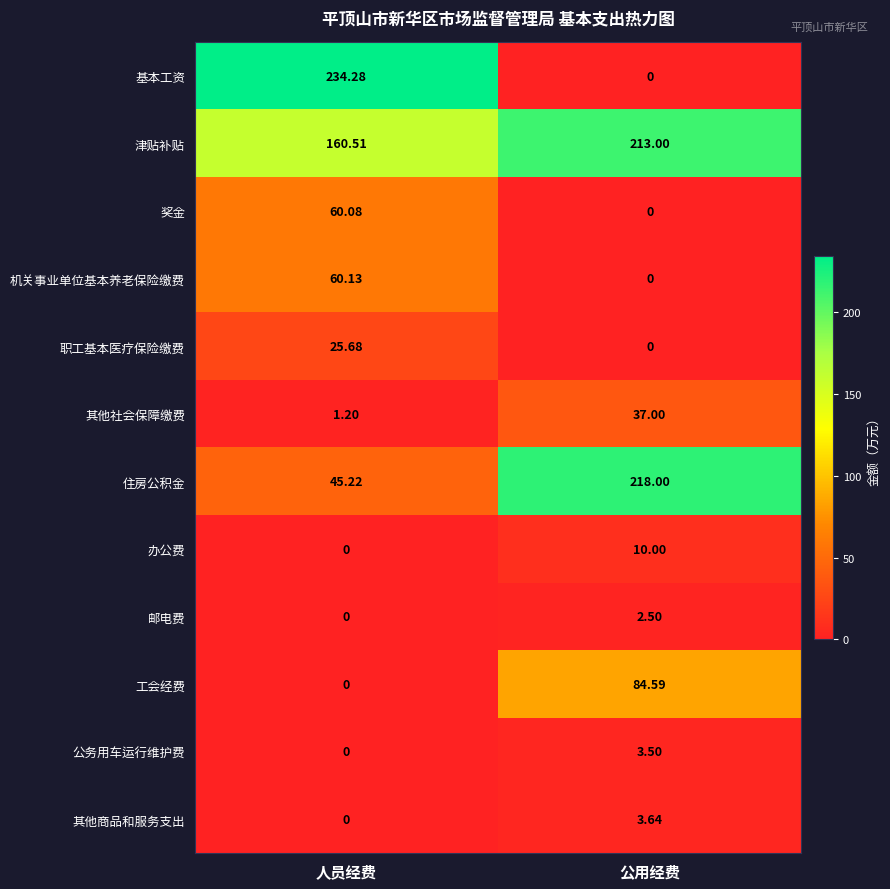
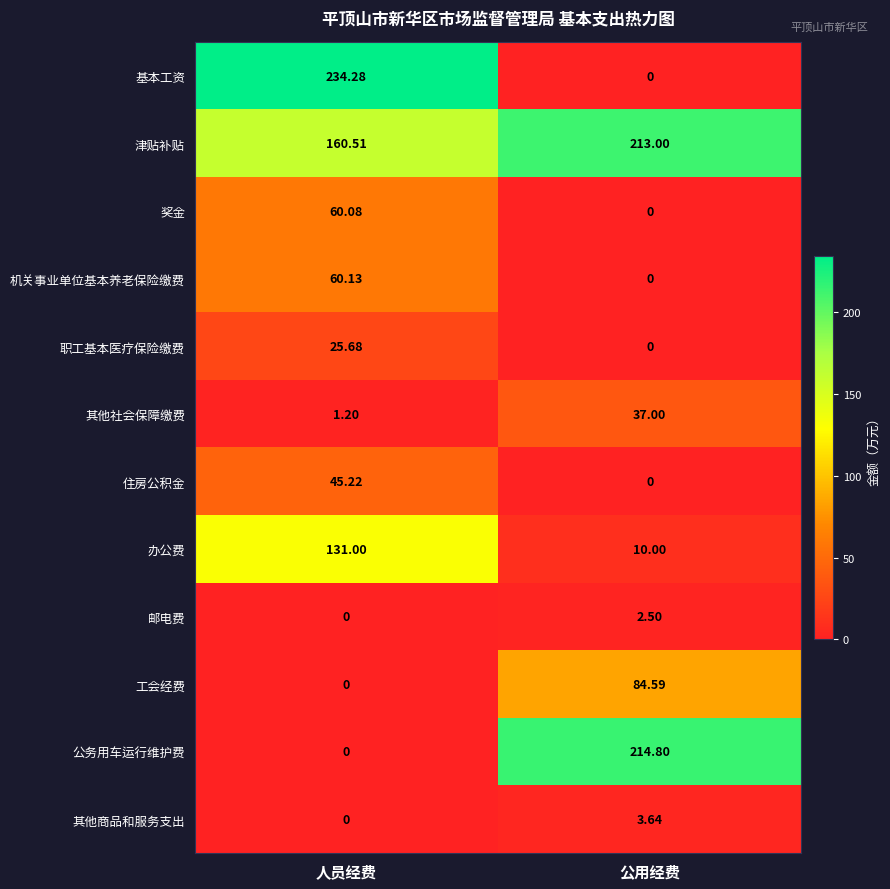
住房公积金, 公用经费: 218.00 -> 0
办公费, 人员经费: 0 -> 131.00
公务用车运行维护费, 公用经费: 3.50 -> 214.80
